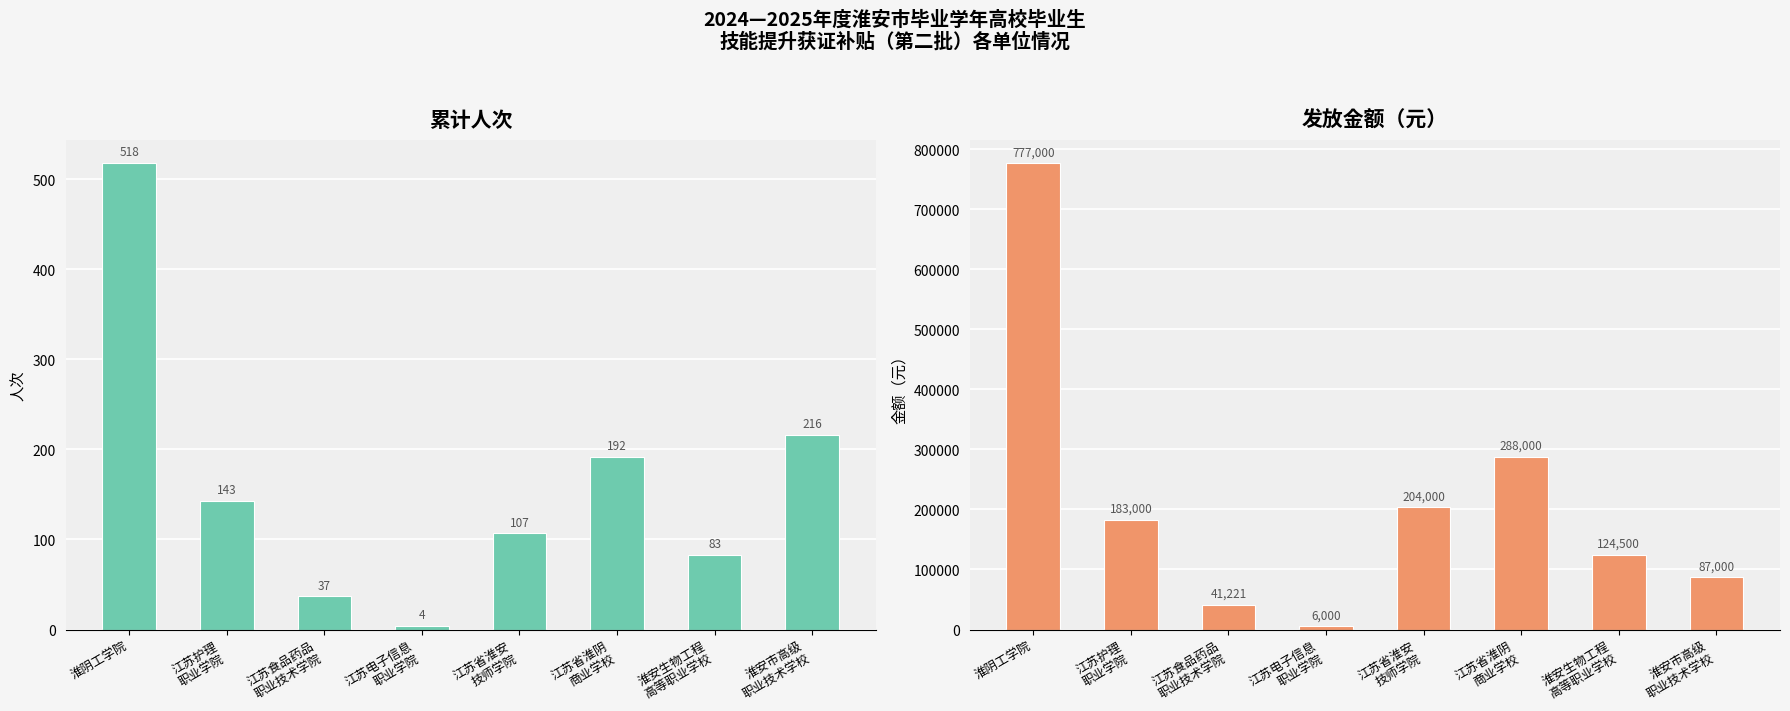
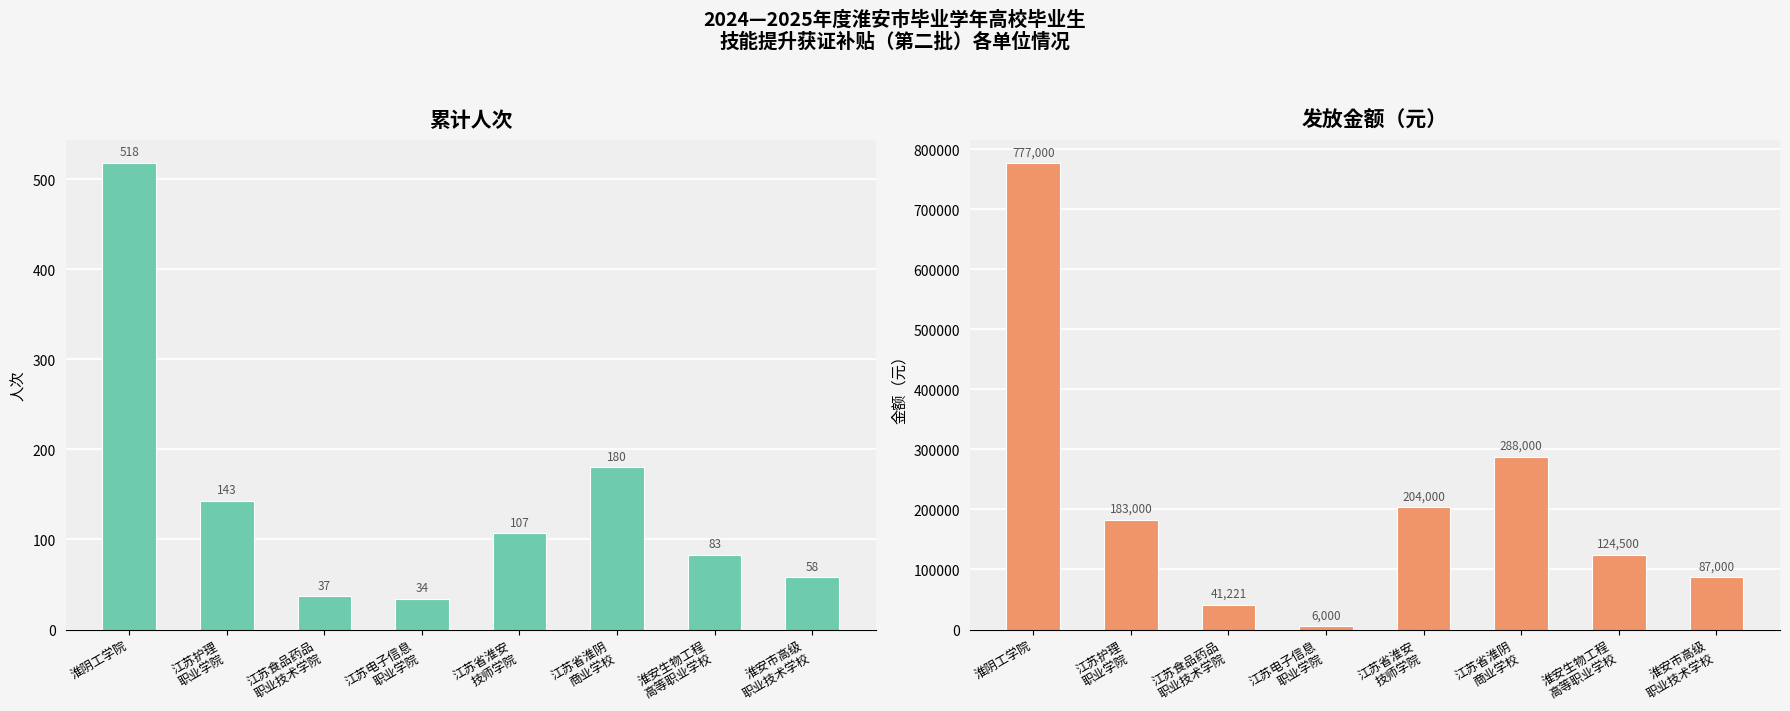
累计人次, 江苏电子信息 职业学院: 4 -> 34
累计人次, 江苏省淮阴 商业学校: 192 -> 180
累计人次, 淮安市高级 职业技术学校: 216 -> 58
